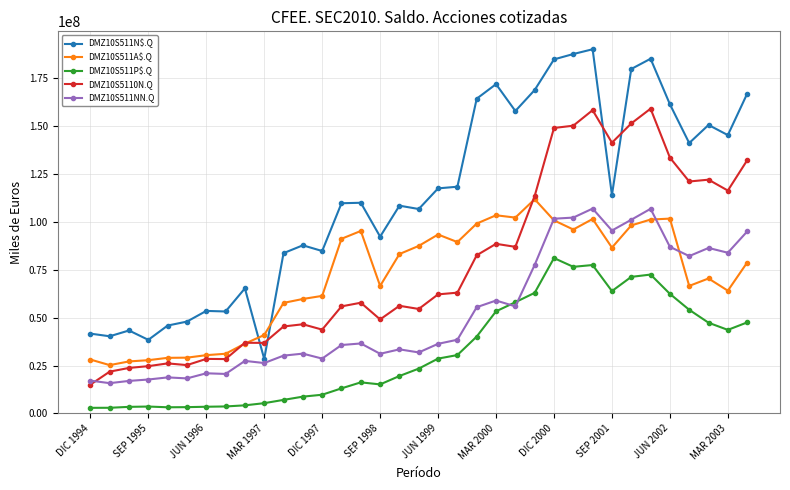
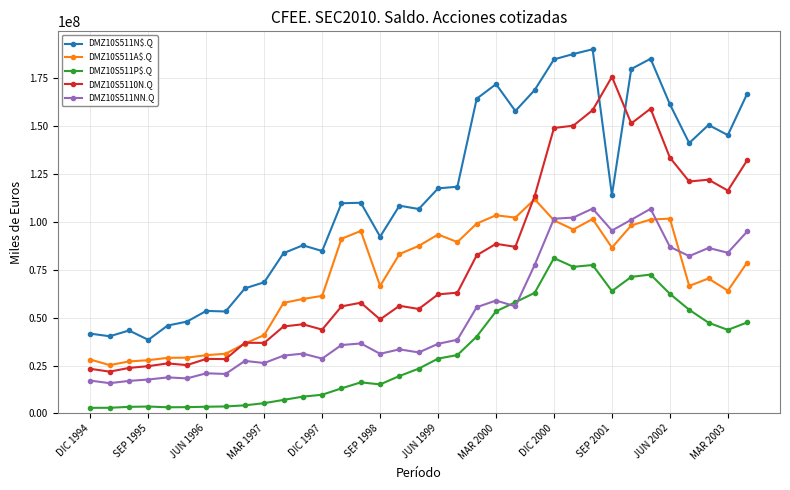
DMZ10S5110N.Q, DIC 1994: 15000000 -> 23000000
DMZ10S511N$.Q, MAR 1997: 28000000 -> 69000000
DMZ10S5110N.Q, SEP 2001: 141000000 -> 176000000
